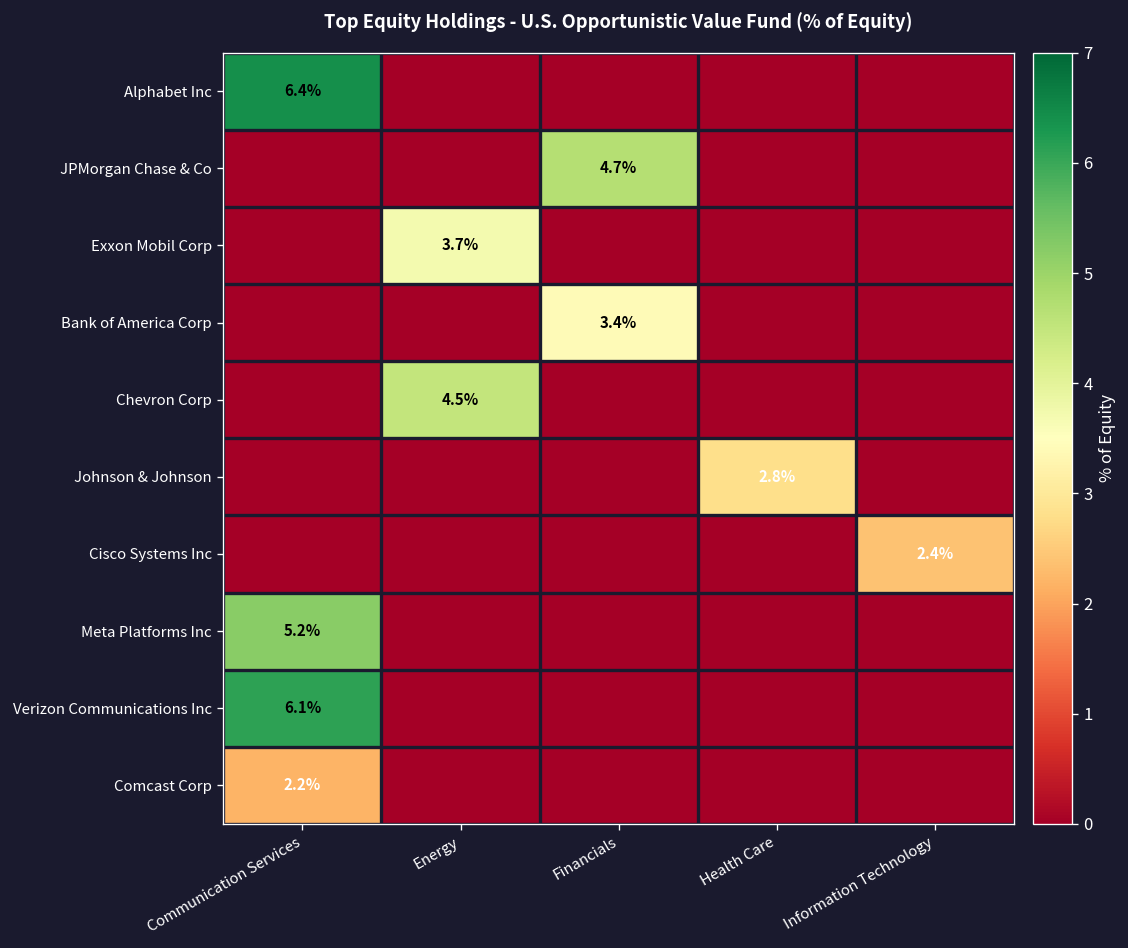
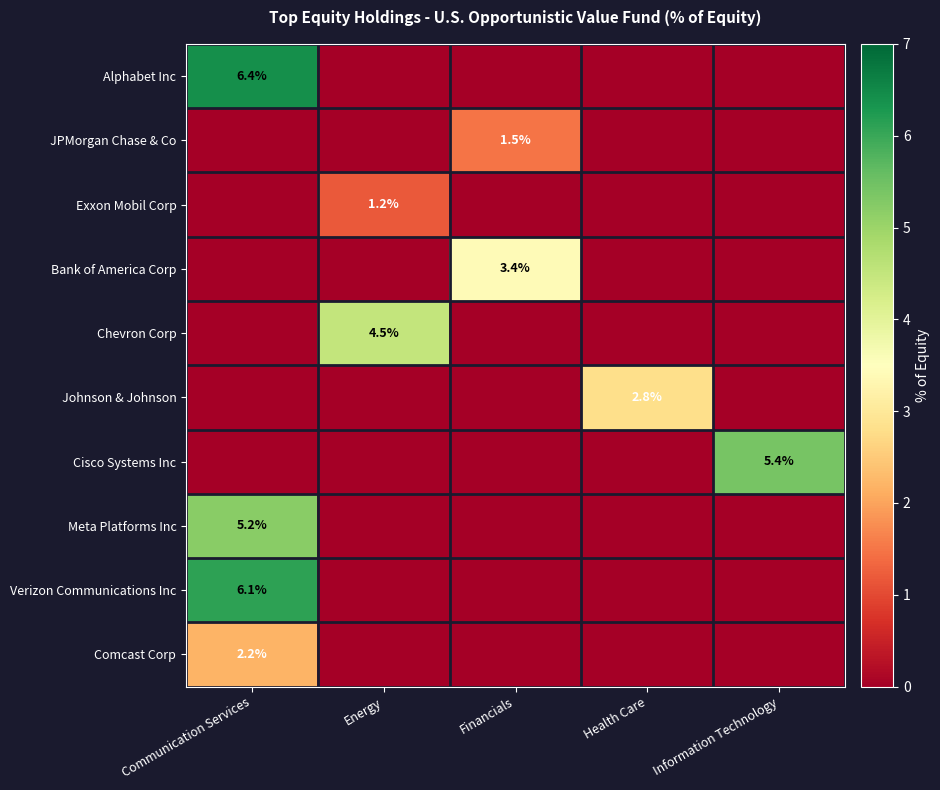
JPMorgan Chase & Co, Financials: 4.7% -> 1.5%
Exxon Mobil Corp, Energy: 3.7% -> 1.2%
Cisco Systems Inc, Information Technology: 2.4% -> 5.4%
